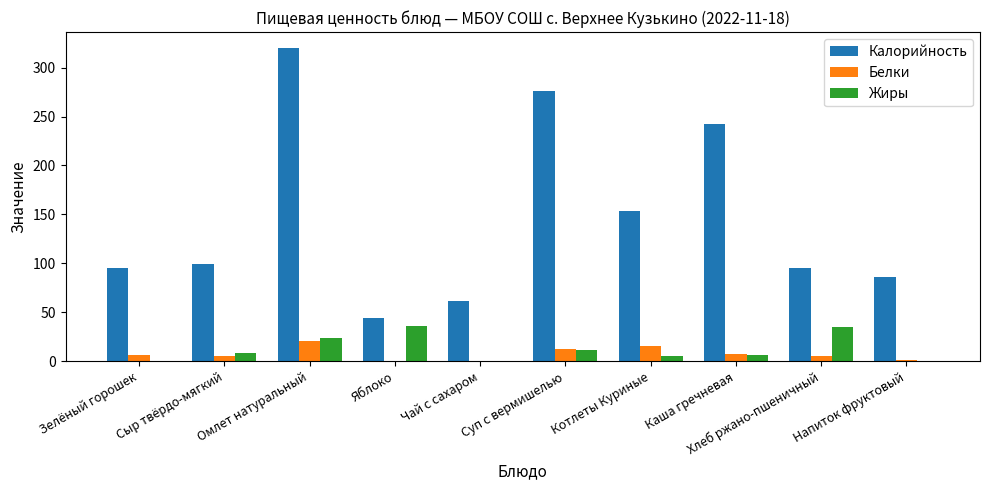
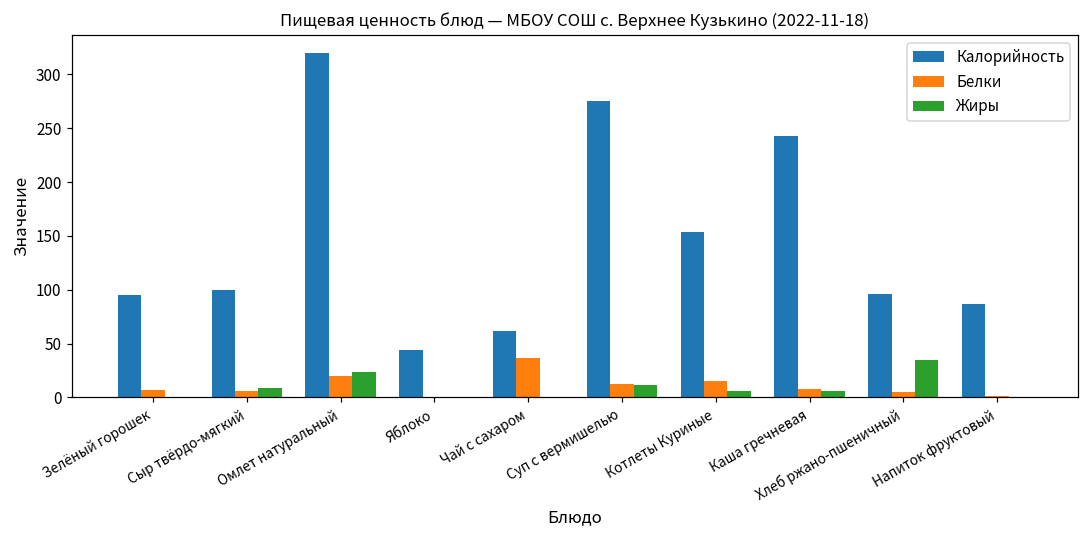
Жиры, Яблоко: 40 -> 0
Белки, Чай с сахаром: 0 -> 40
